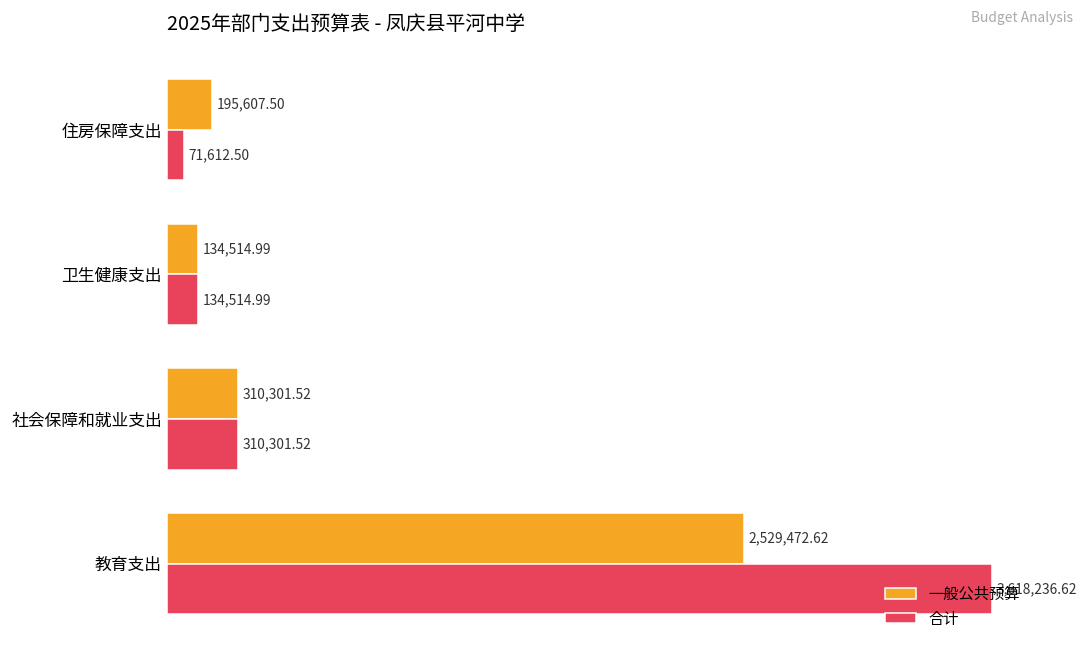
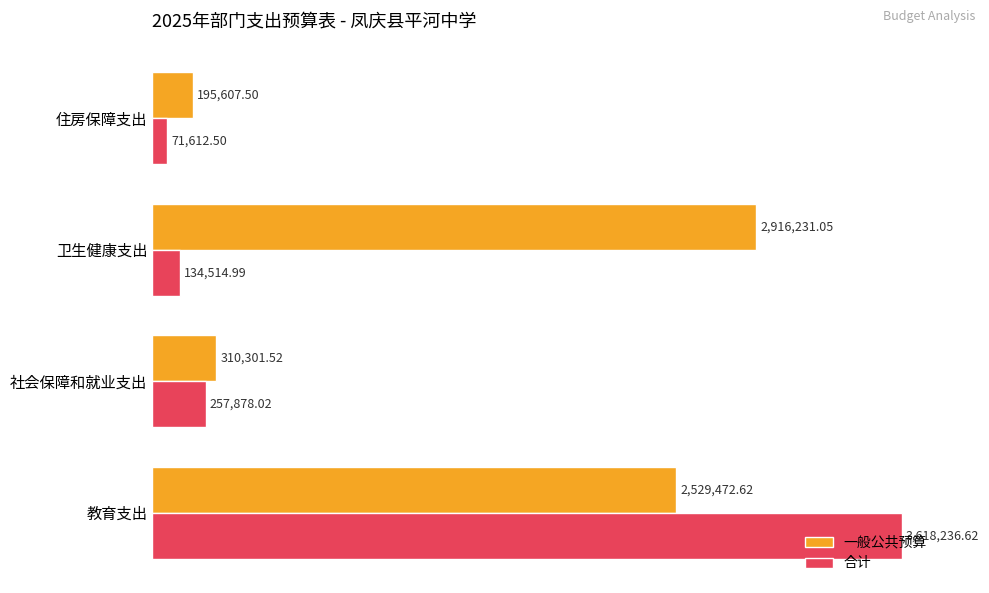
一般公共预算, 卫生健康支出: 134,514.99 -> 2,916,231.05
合计, 社会保障和就业支出: 310,301.52 -> 257,878.02
